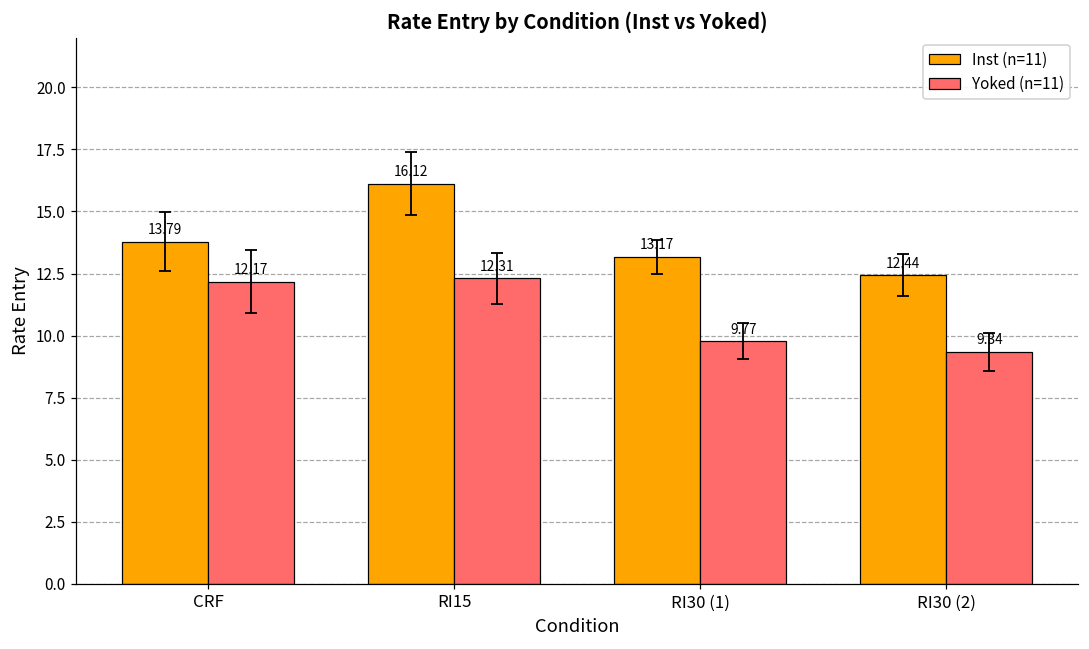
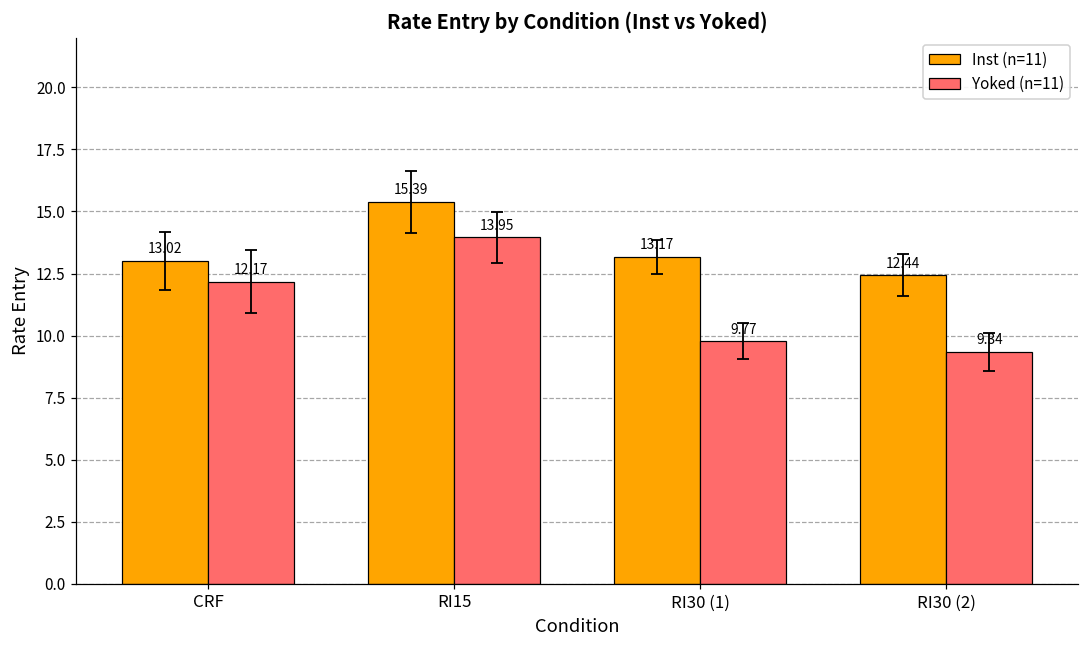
Inst (n=11), CRF: 13.79 -> 13.02
Inst (n=11), RI15: 16.12 -> 15.39
Yoked (n=11), RI15: 12.31 -> 13.95
